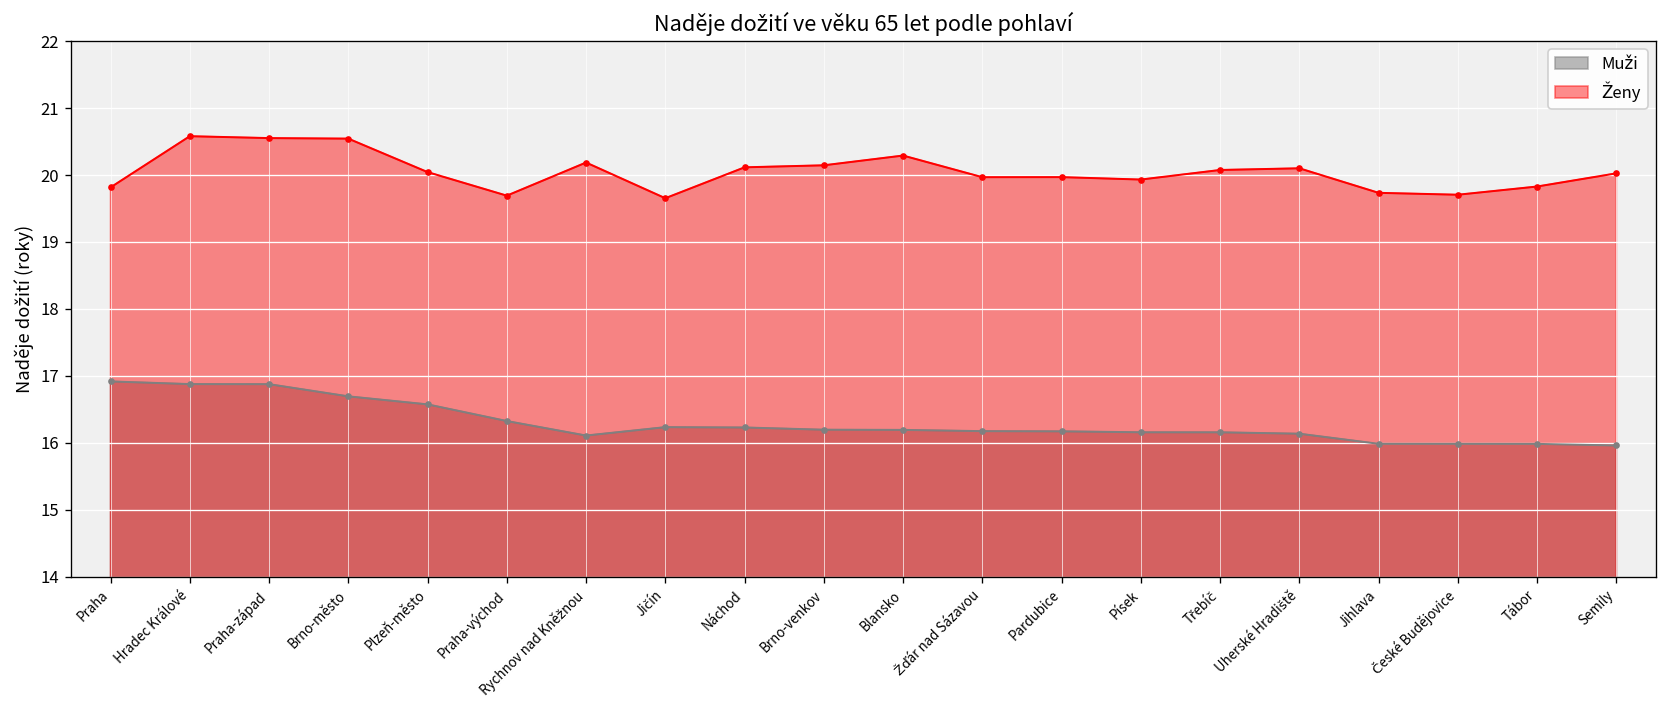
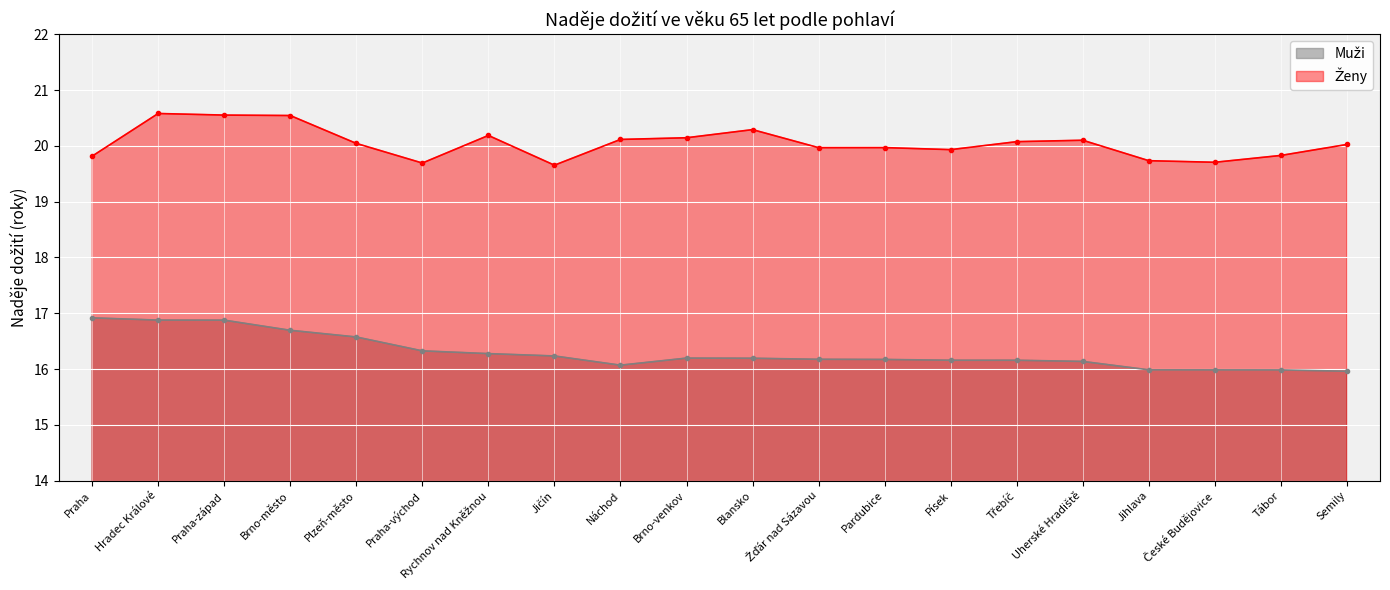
Muži, Rychnov nad Kněžnou: 16.1 -> 16.3
Muži, Náchod: 16.2 -> 16.1
